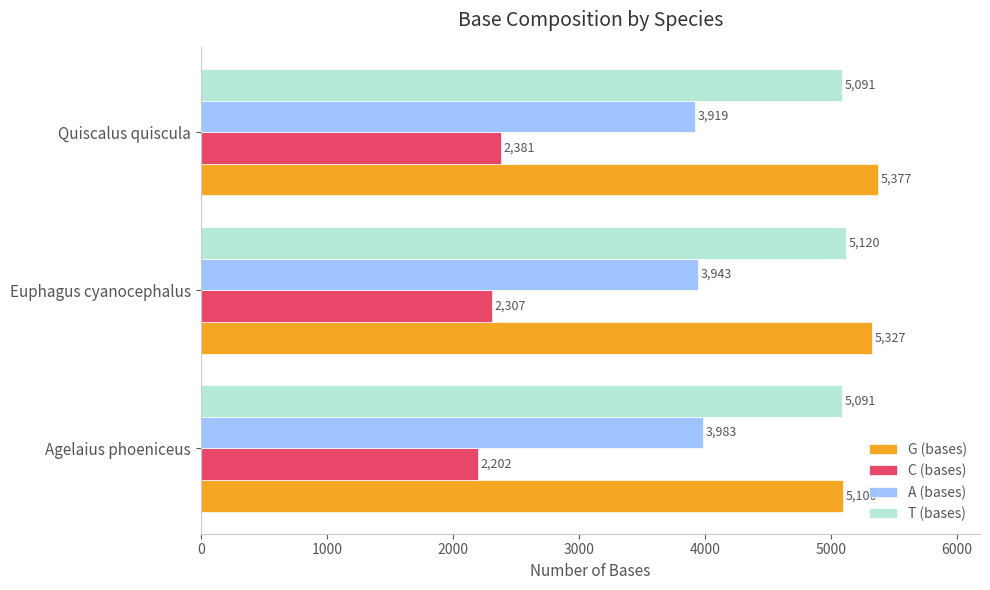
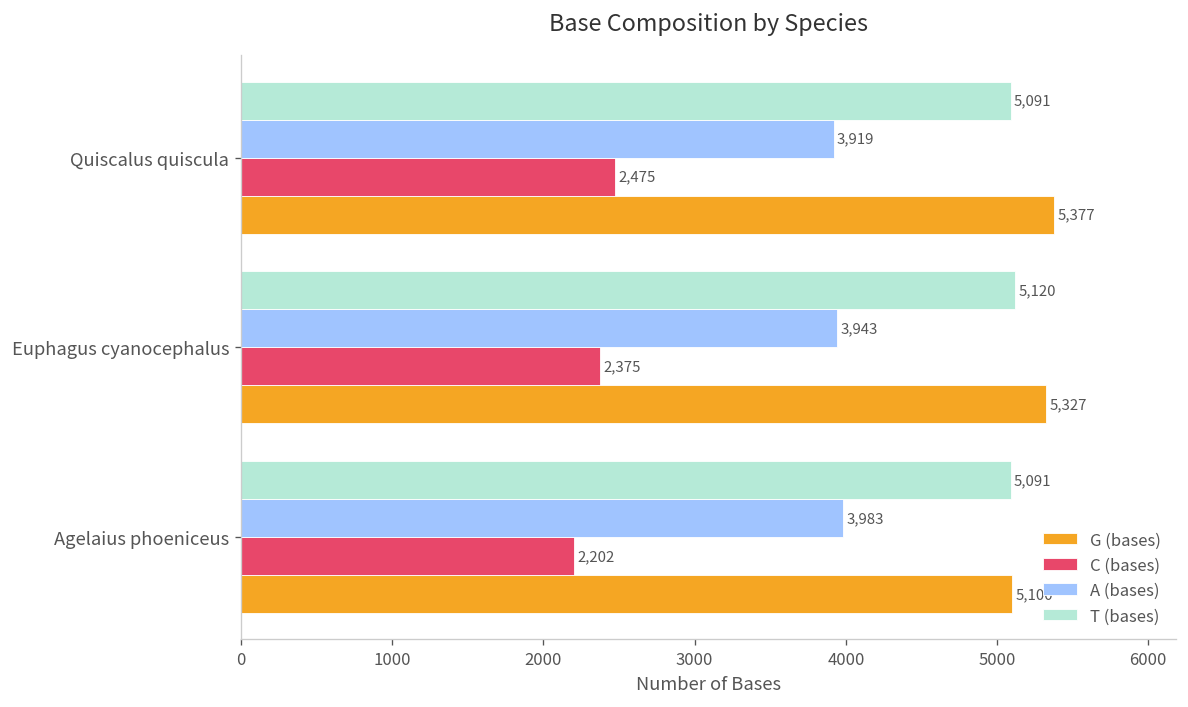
C (bases), Quiscalus quiscula: 2,381 -> 2,475
C (bases), Euphagus cyanocephalus: 2,307 -> 2,375
